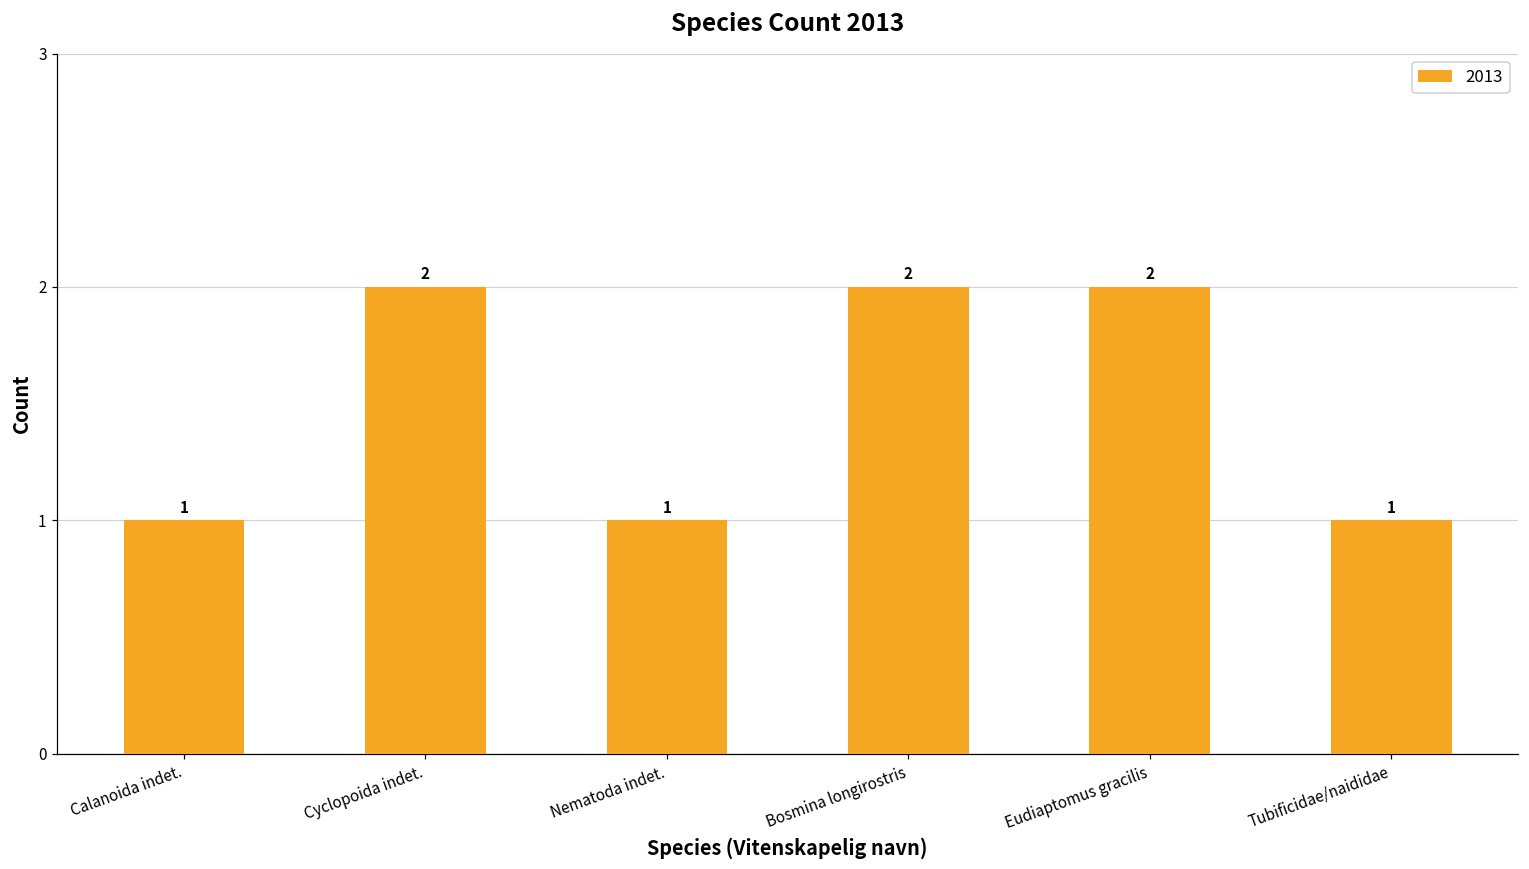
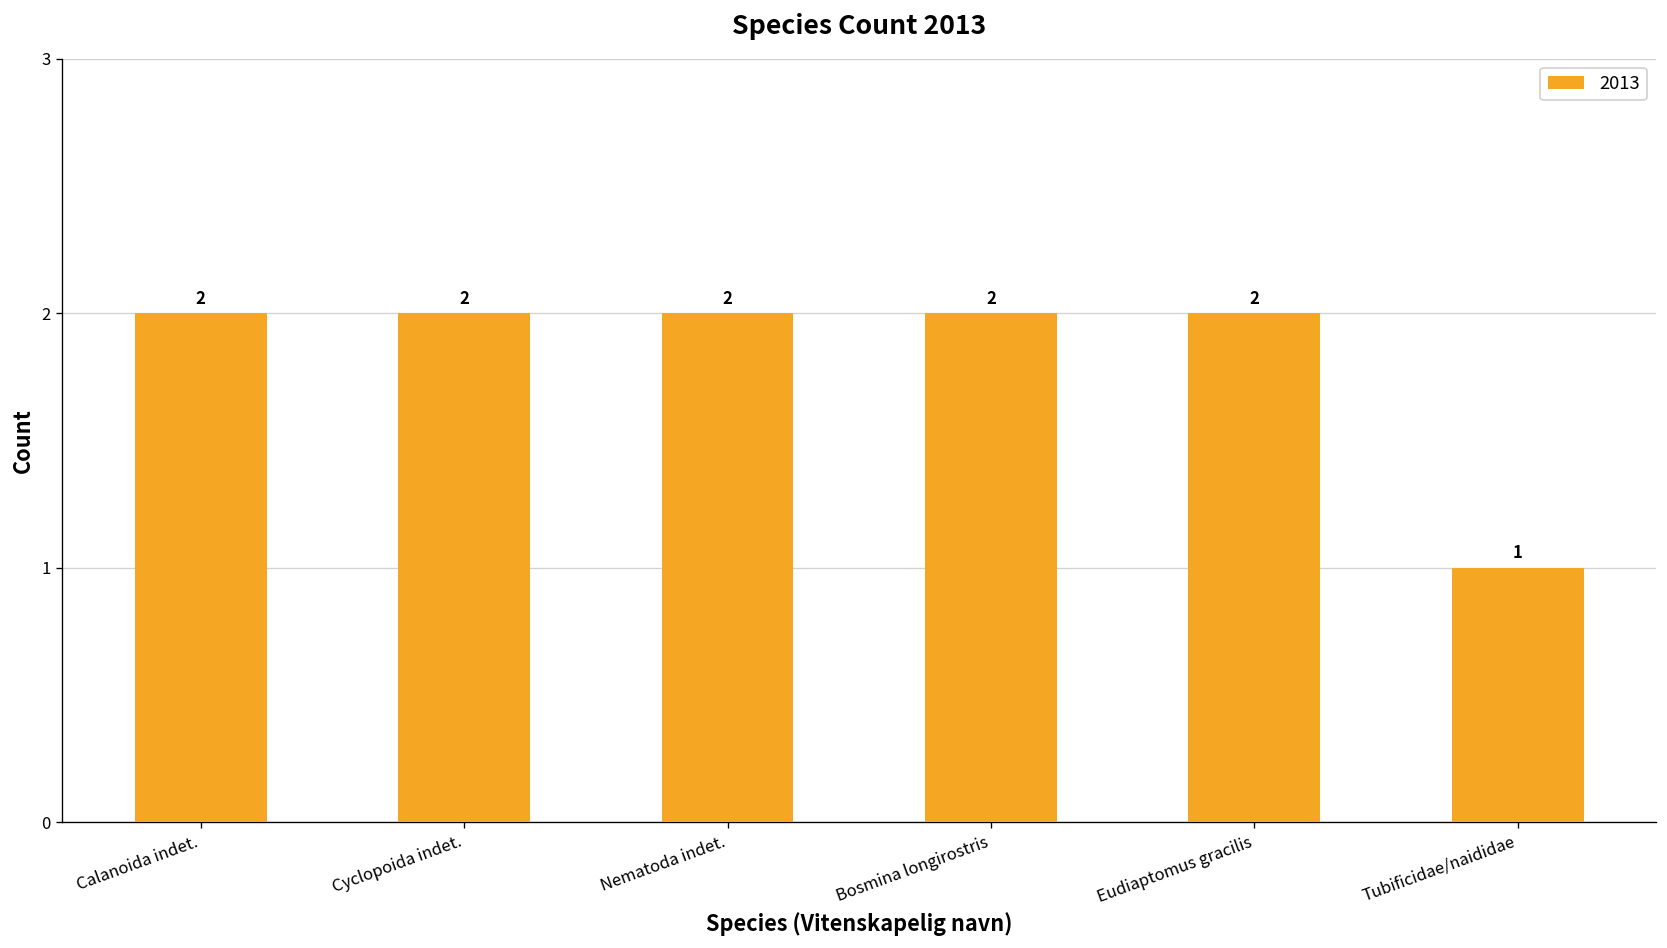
Calanoida indet.: 1 -> 2
Nematoda indet.: 1 -> 2
